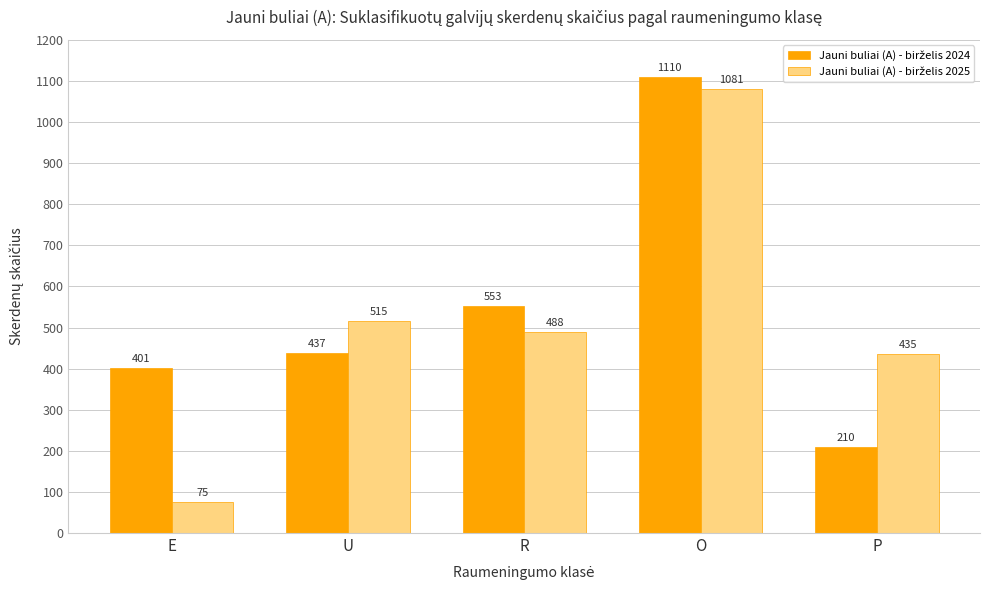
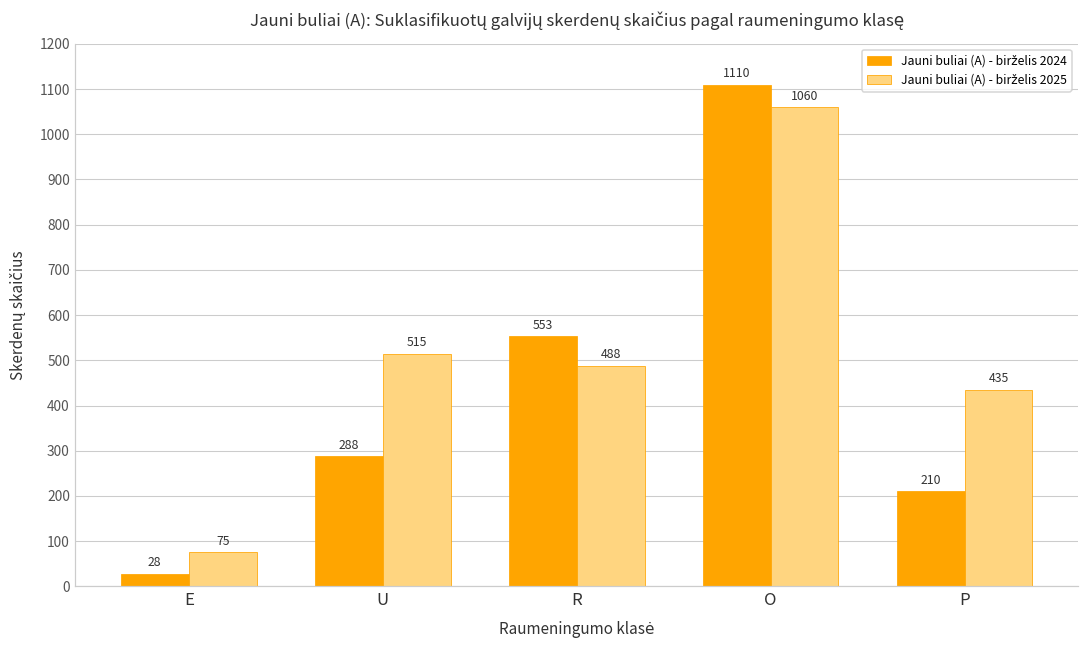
Jauni buliai (A) - birželis 2024, E: 401 -> 28
Jauni buliai (A) - birželis 2024, U: 437 -> 288
Jauni buliai (A) - birželis 2025, O: 1081 -> 1060
